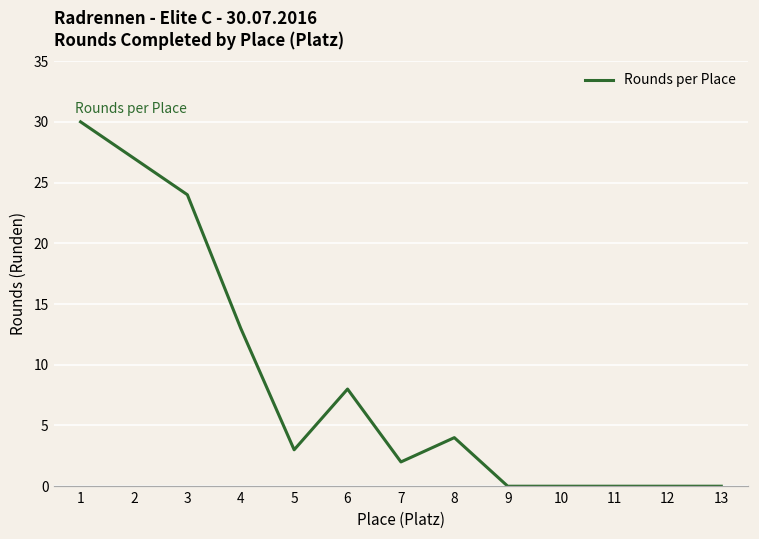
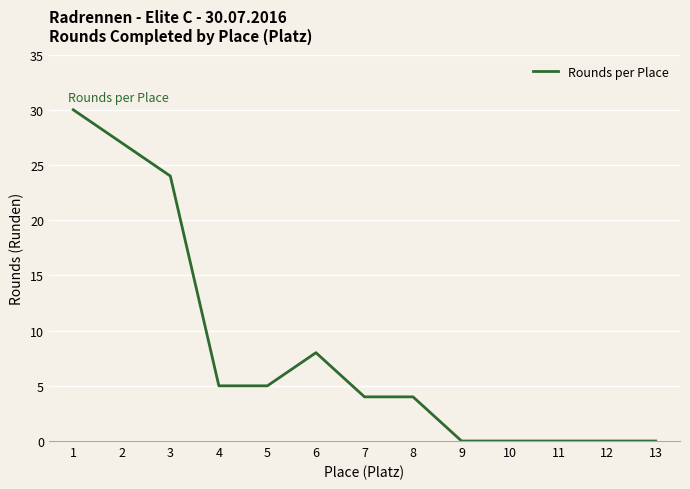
4: 13 -> 5
5: 3 -> 5
7: 2 -> 4
